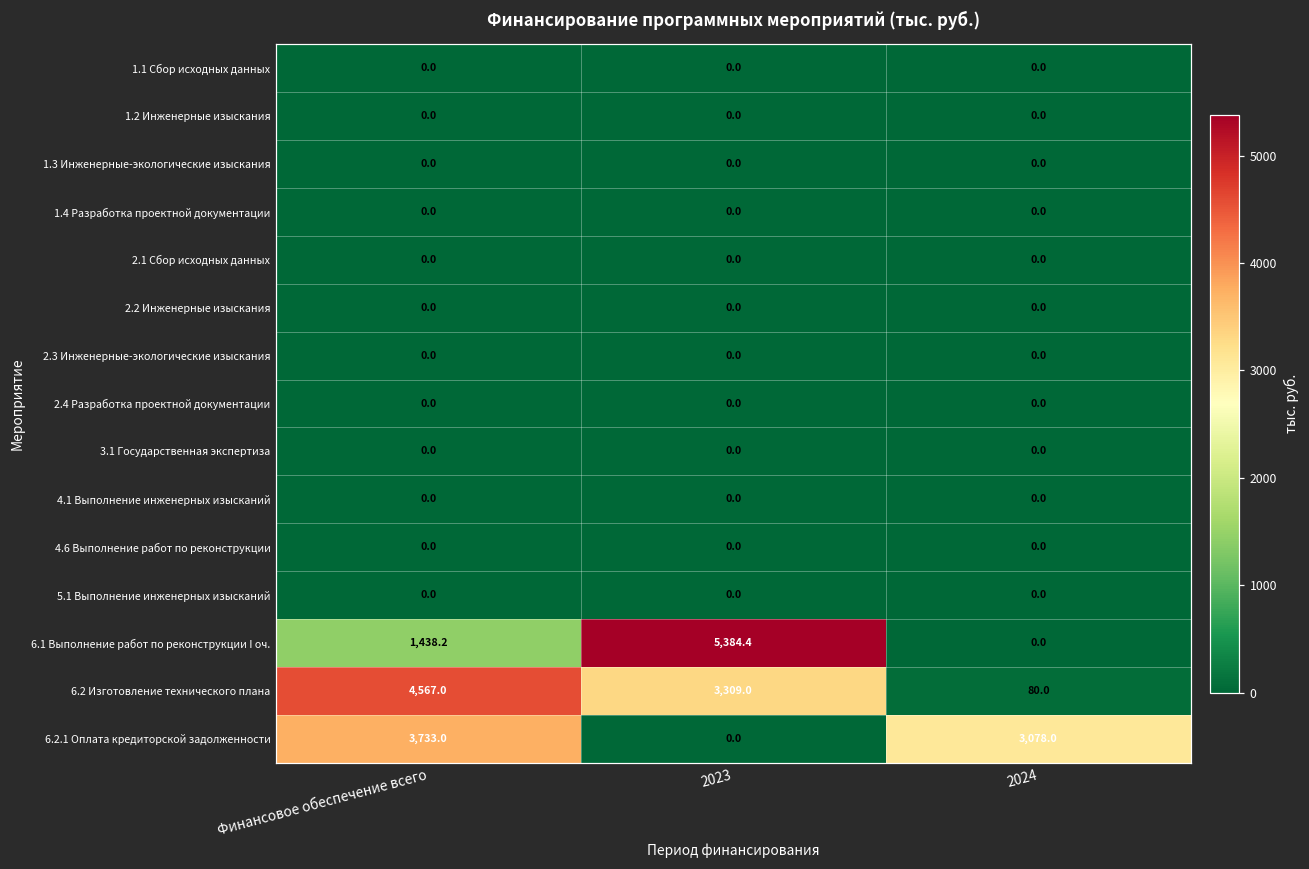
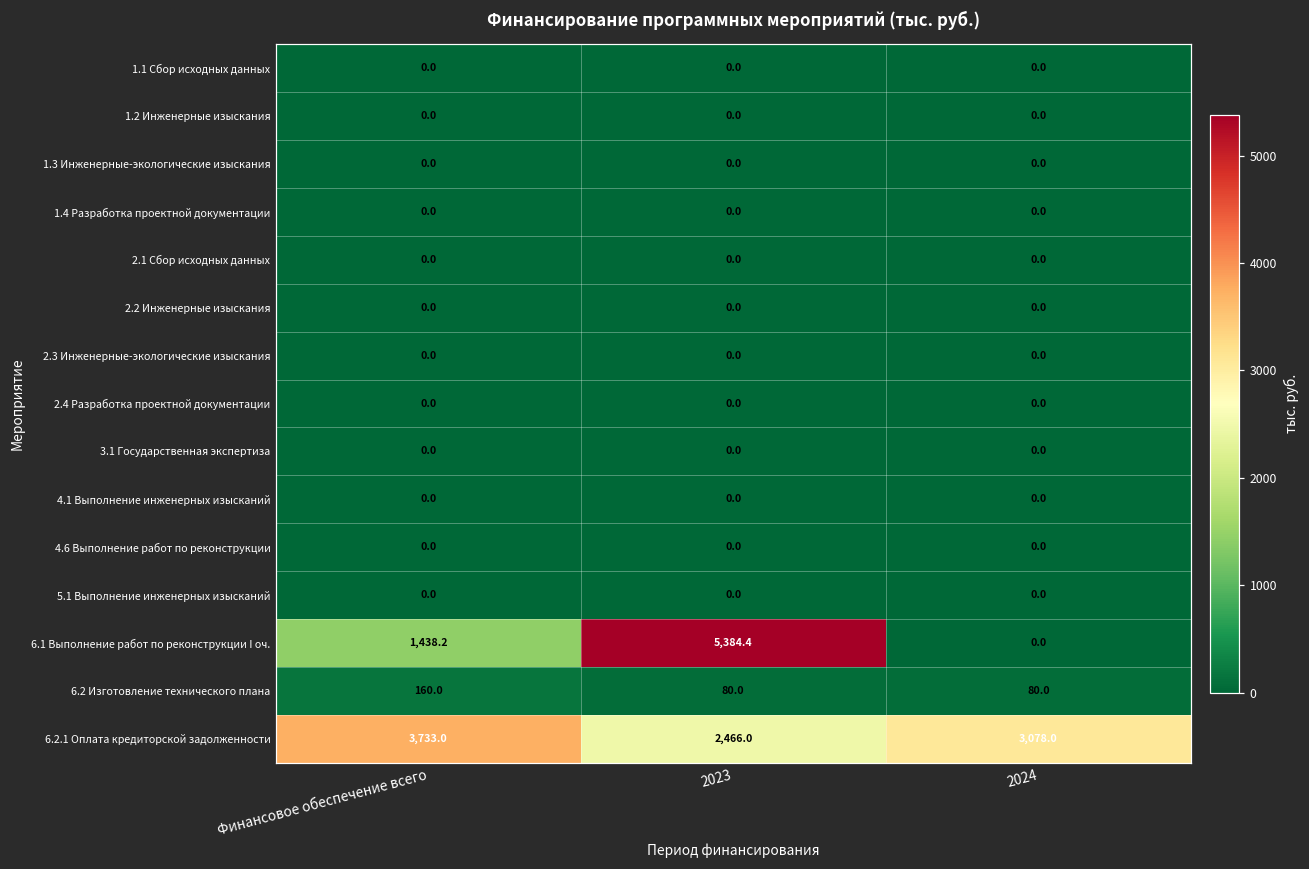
6.2 Изготовление технического плана, Финансовое обеспечение всего: 4,567.0 -> 160.0
6.2 Изготовление технического плана, 2023: 3,309.0 -> 80.0
6.2.1 Оплата кредиторской задолженности, 2023: 0.0 -> 2,466.0
